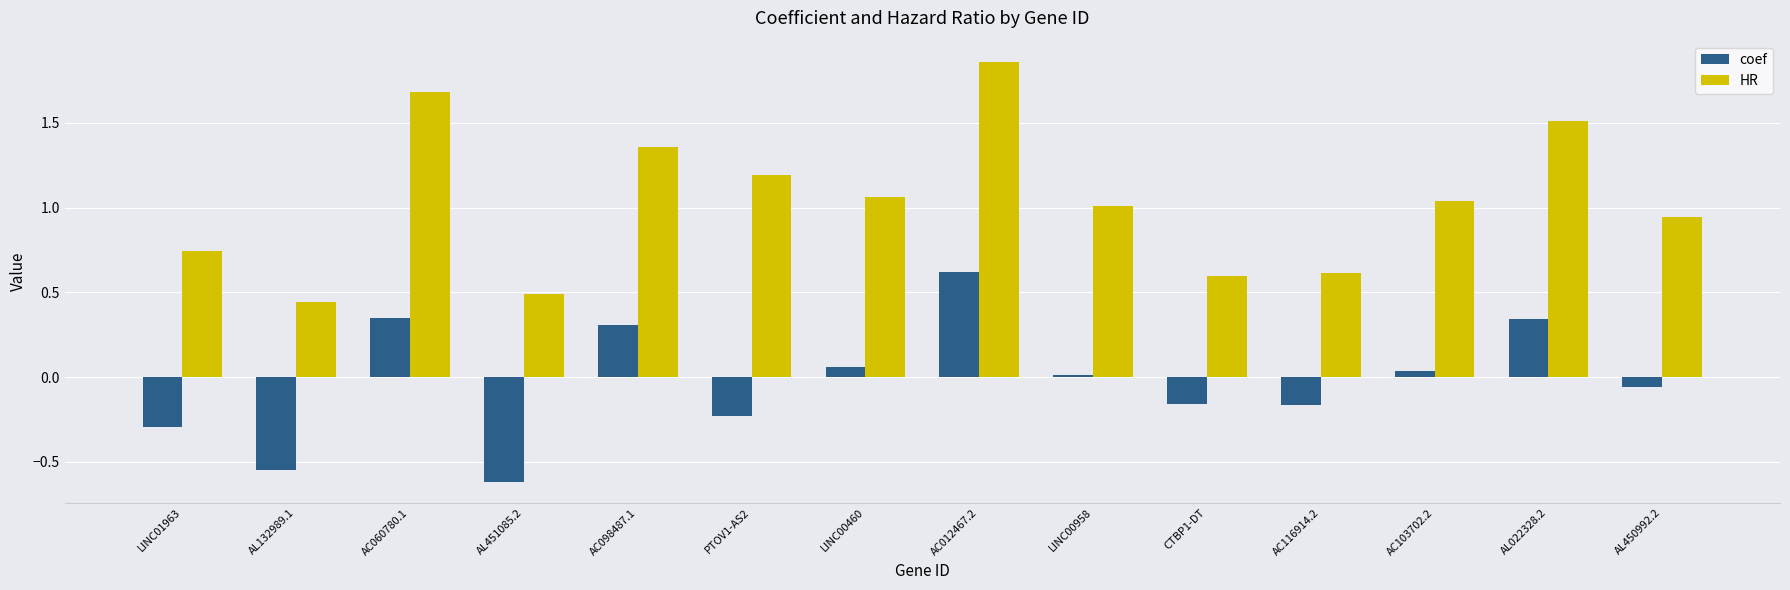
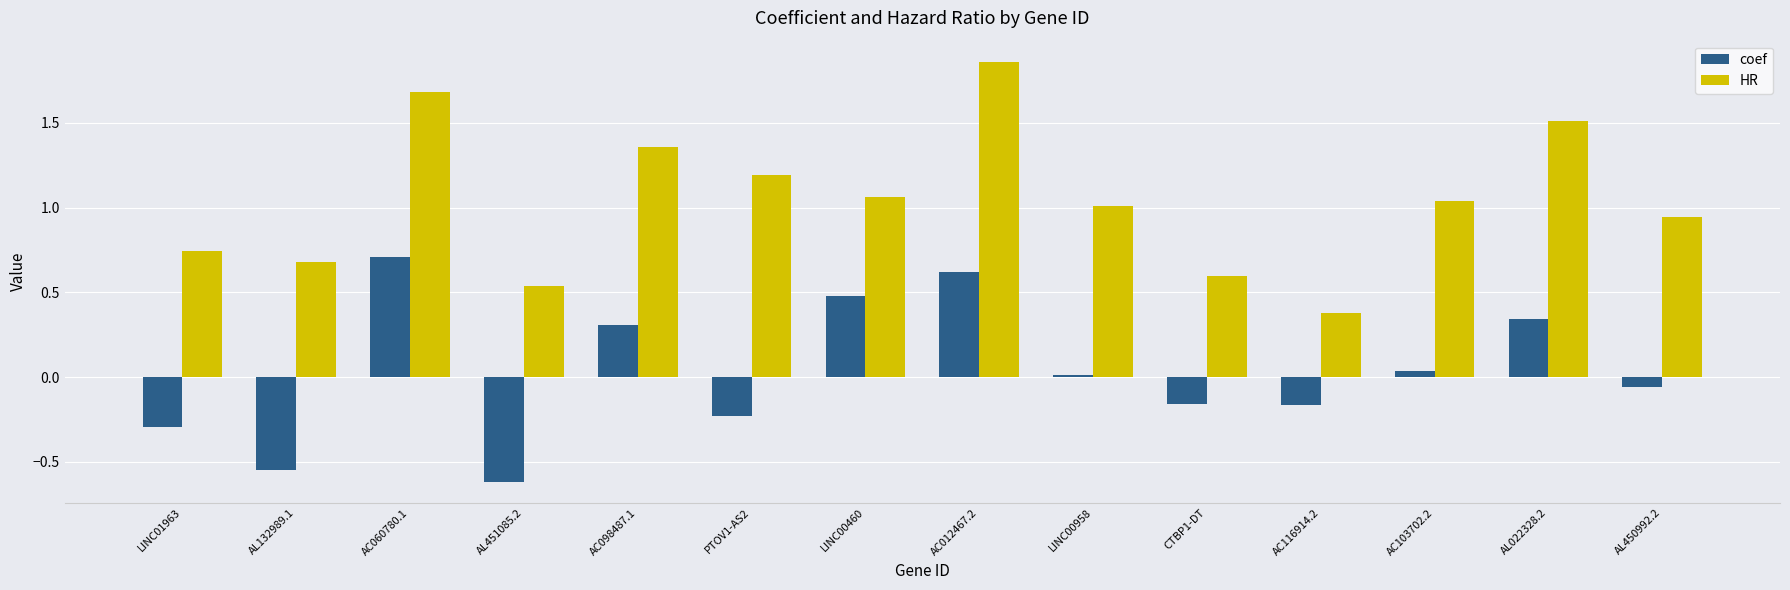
HR, AL132989.1: 0.44 -> 0.68
coef, AC060780.1: 0.35 -> 0.71
HR, AL451085.2: 0.49 -> 0.54
coef, LINC00460: 0.06 -> 0.48
HR, AC116914.2: 0.61 -> 0.38
